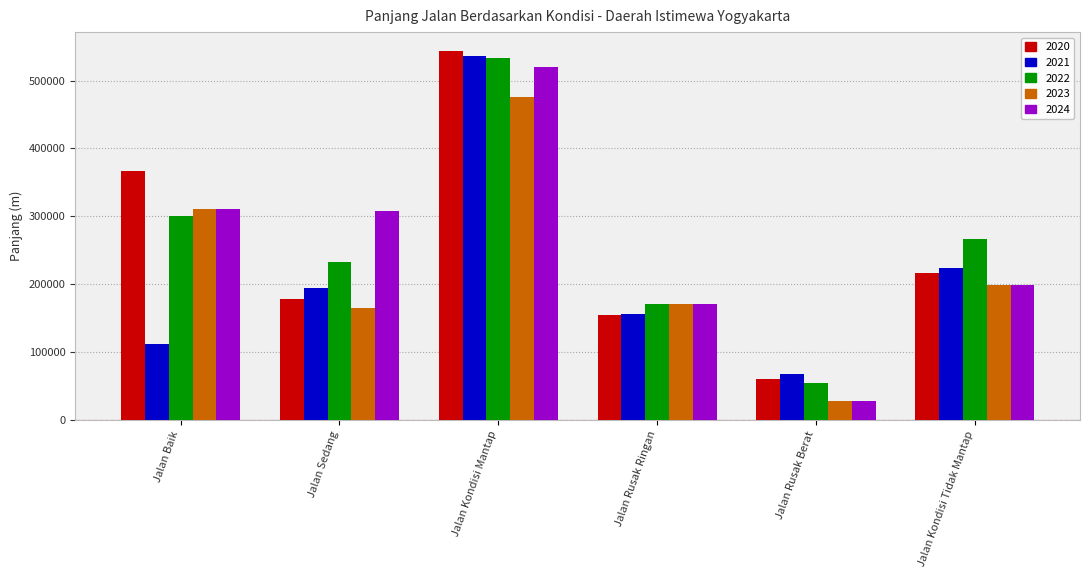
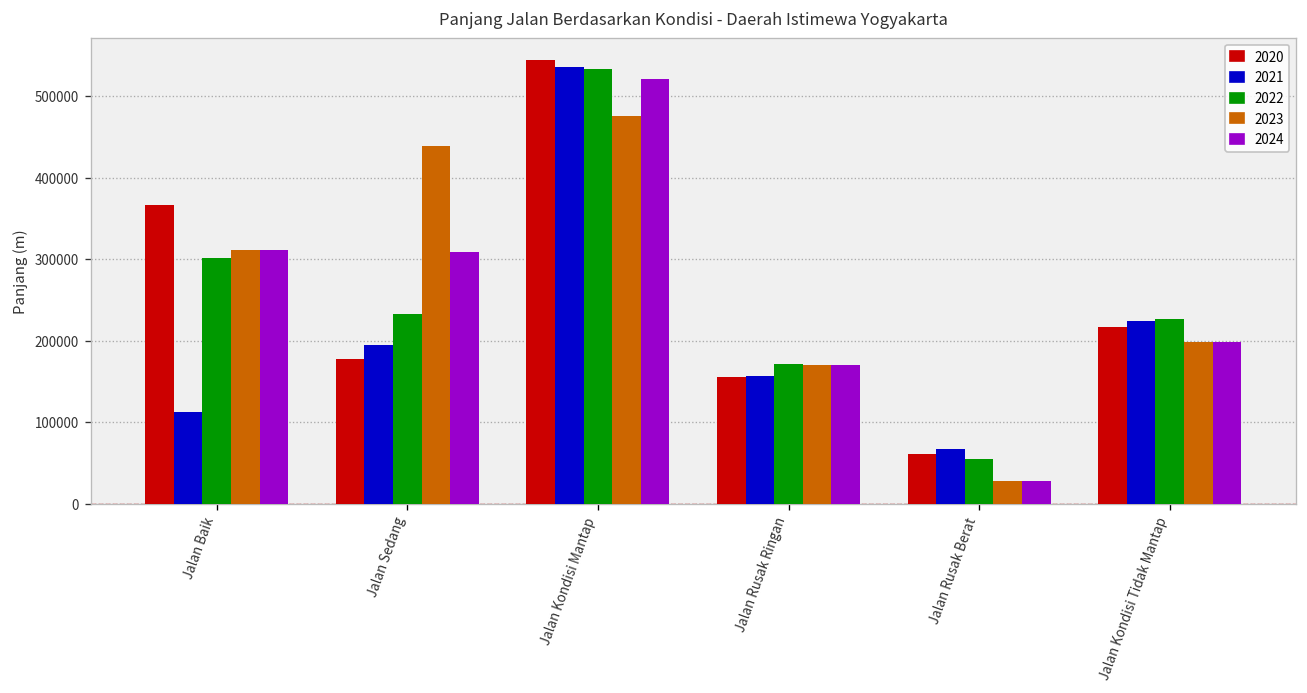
2023, Jalan Sedang: 160000 -> 440000
2022, Jalan Kondisi Tidak Mantap: 270000 -> 230000
